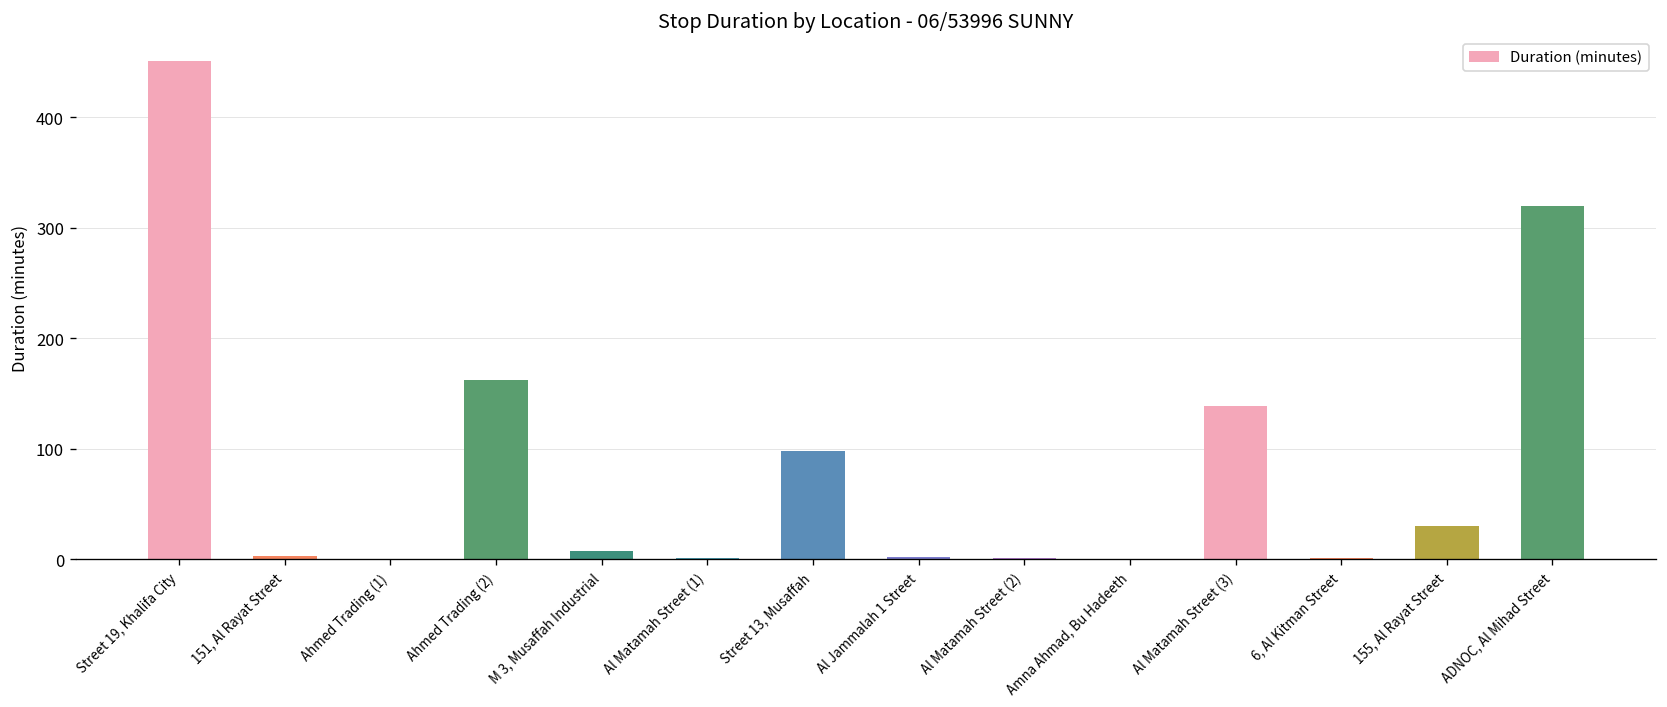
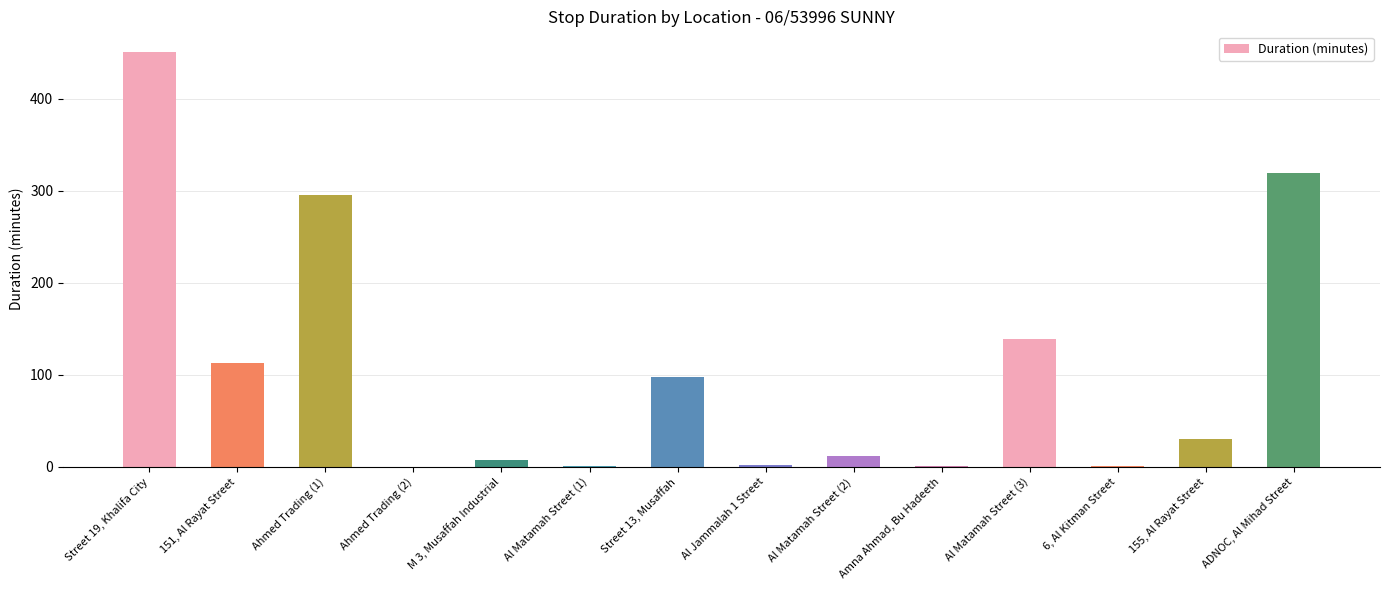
151, Al Rayat Street: 0 -> 110
Ahmed Trading (1): 0 -> 300
Ahmed Trading (2): 160 -> 0
Al Matamah Street (2): 0 -> 10
